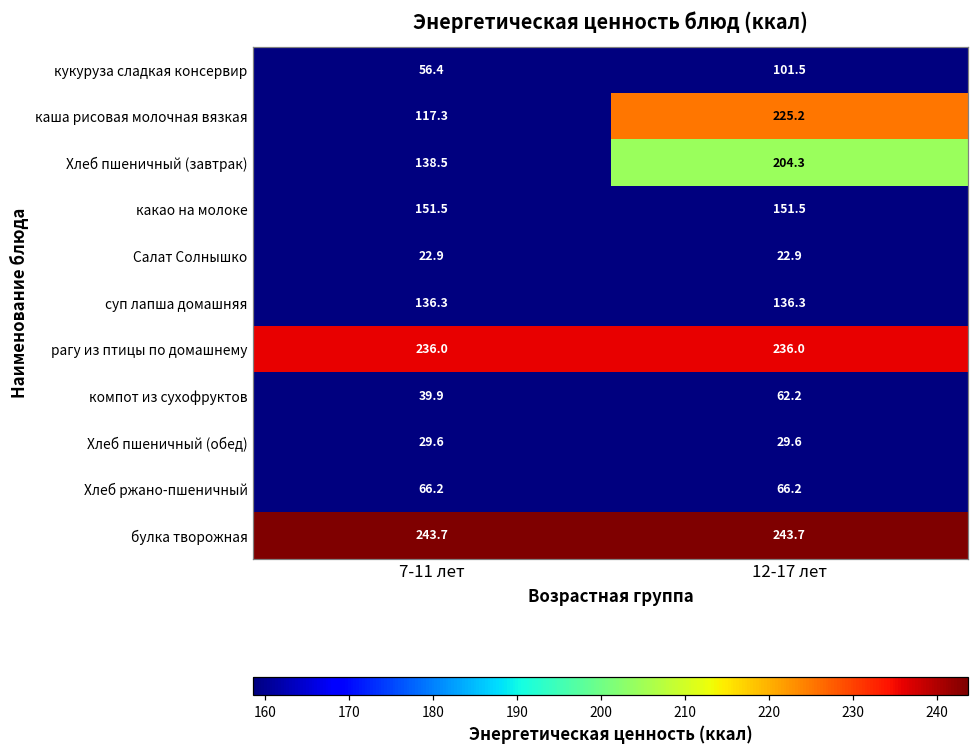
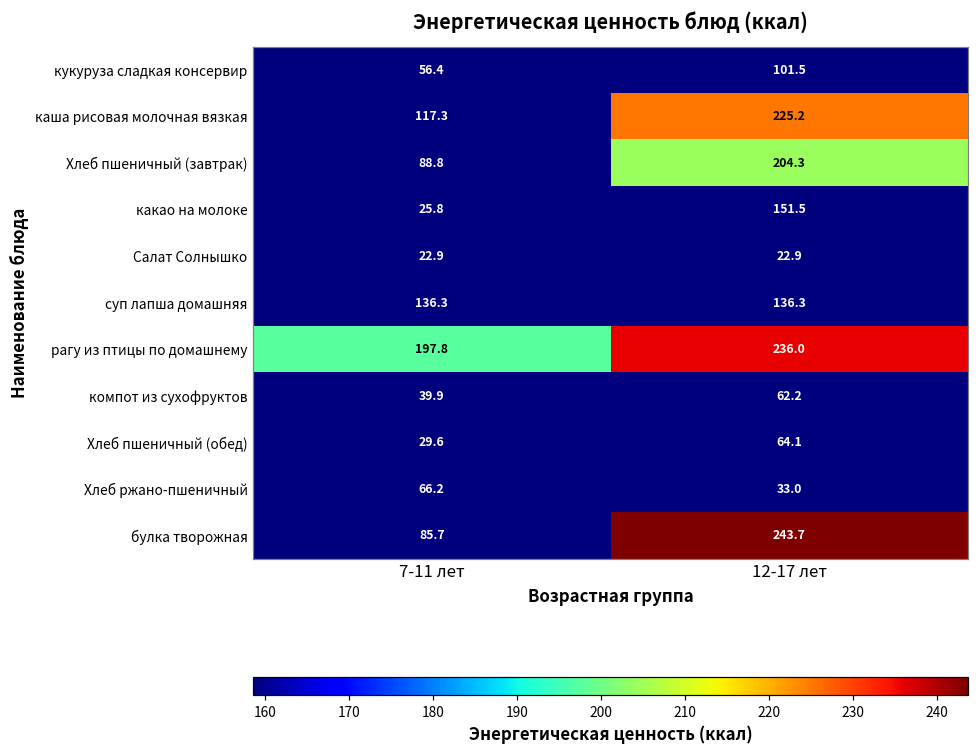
Хлеб пшеничный (завтрак), 7-11 лет: 138.5 -> 88.8
какао на молоке, 7-11 лет: 151.5 -> 25.8
рагу из птицы по домашнему, 7-11 лет: 236.0 -> 197.8
Хлеб пшеничный (обед), 12-17 лет: 29.6 -> 64.1
Хлеб ржано-пшеничный, 12-17 лет: 66.2 -> 33.0
булка творожная, 7-11 лет: 243.7 -> 85.7
